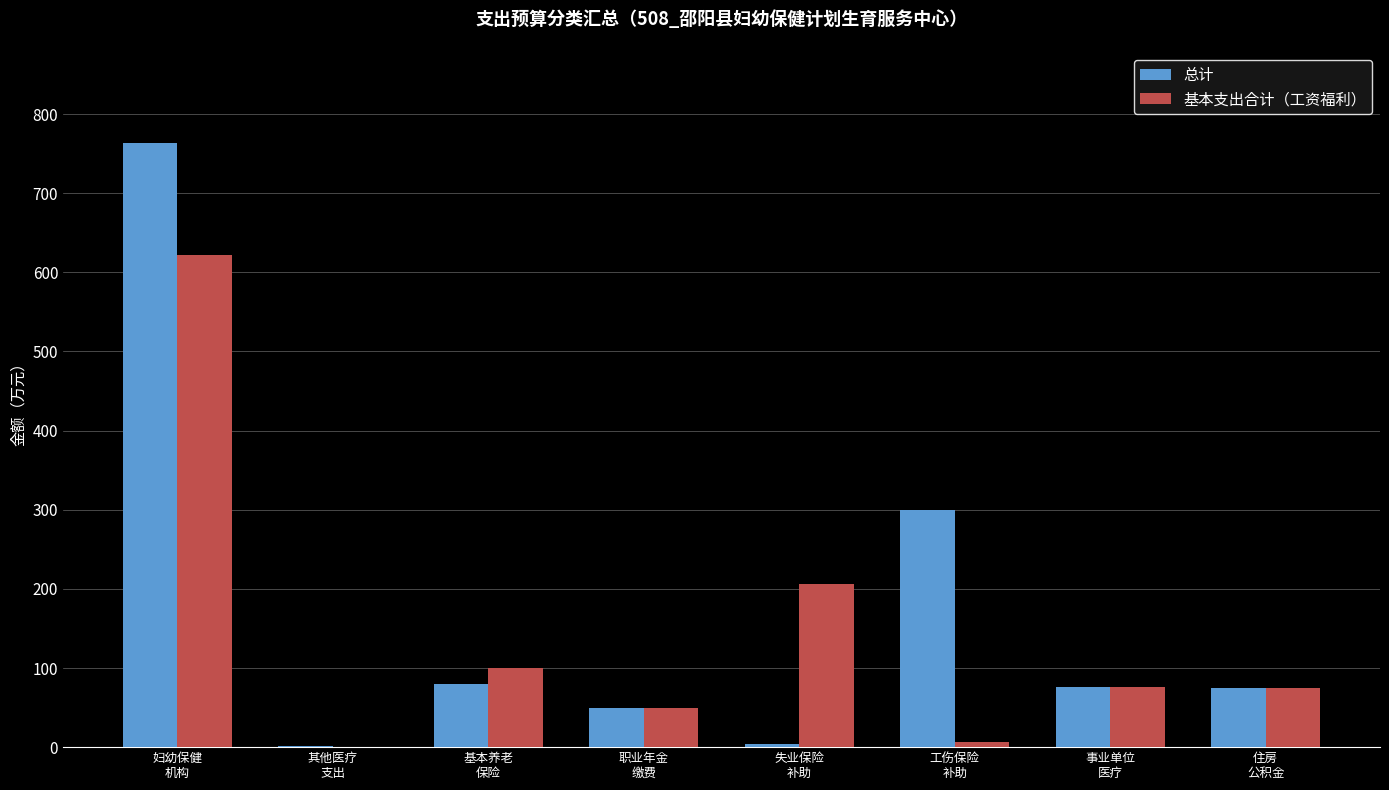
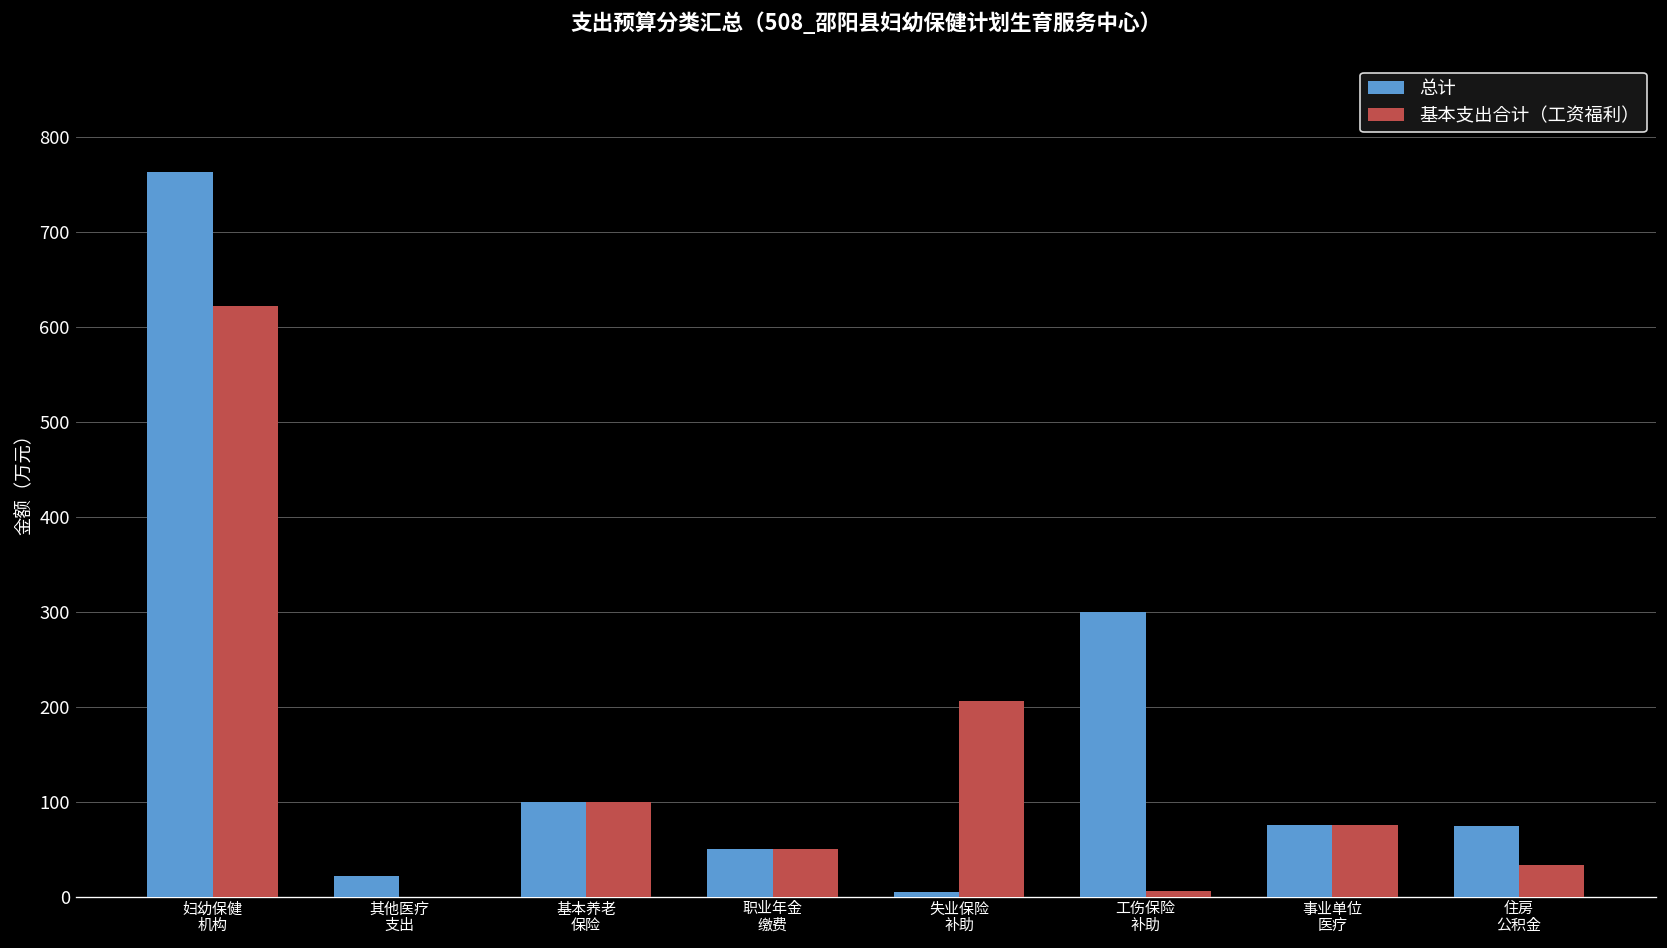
总计, 其他医疗 支出: 0 -> 20
总计, 基本养老 保险: 80 -> 100
基本支出合计（工资福利）, 住房 公积金: 70 -> 30
